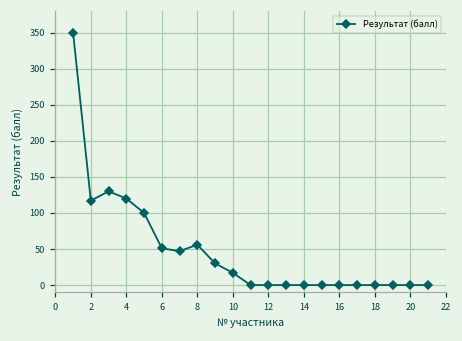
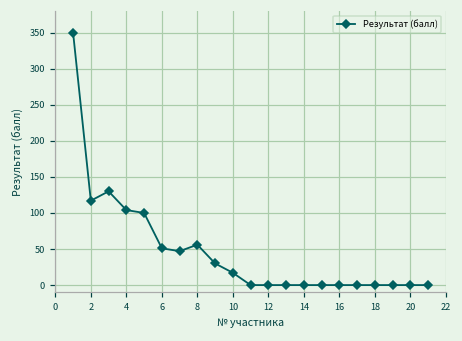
4: 120 -> 100
